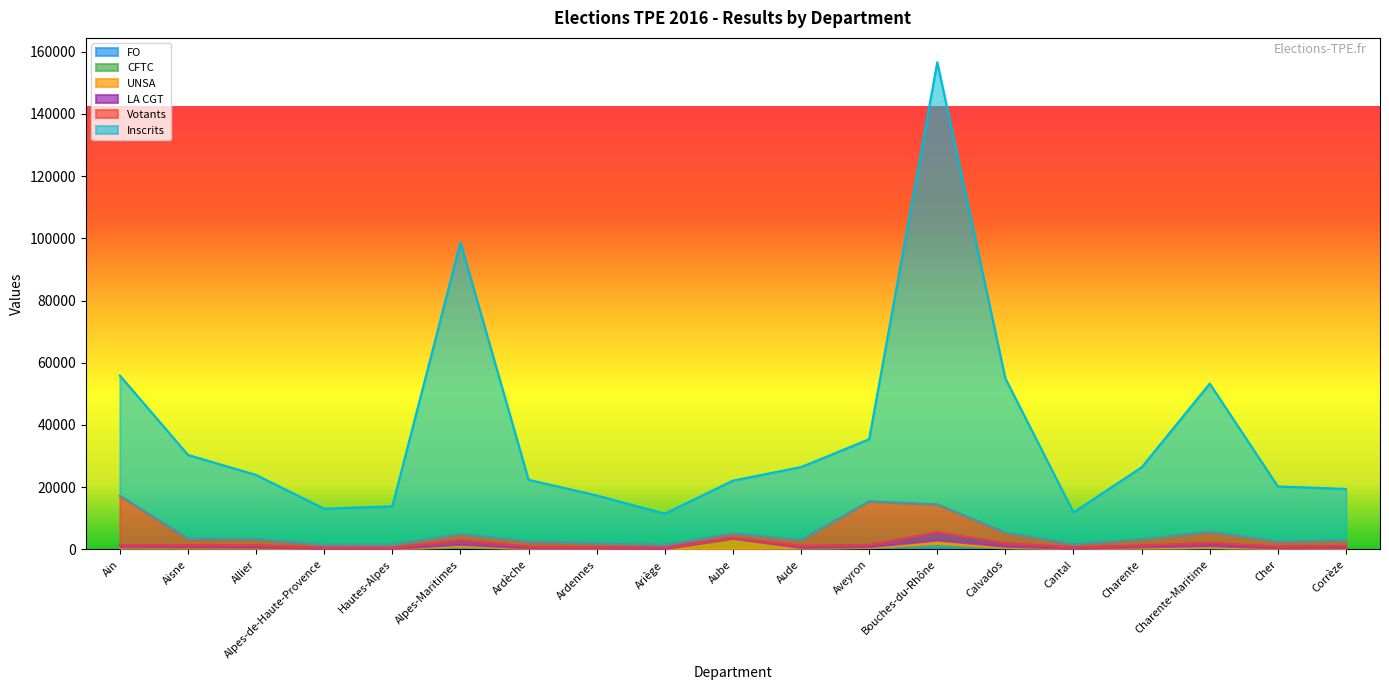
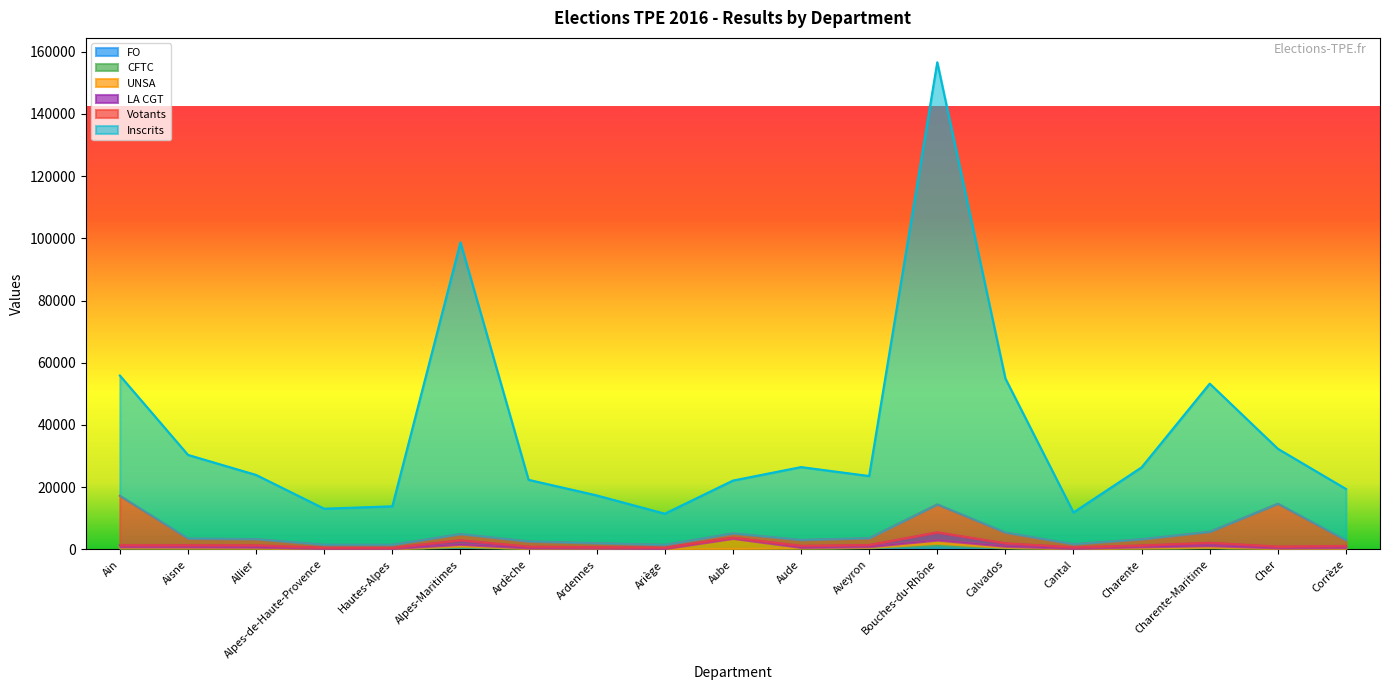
Votants, Aveyron: 14000 -> 2000
Votants, Cher: 2000 -> 14000
